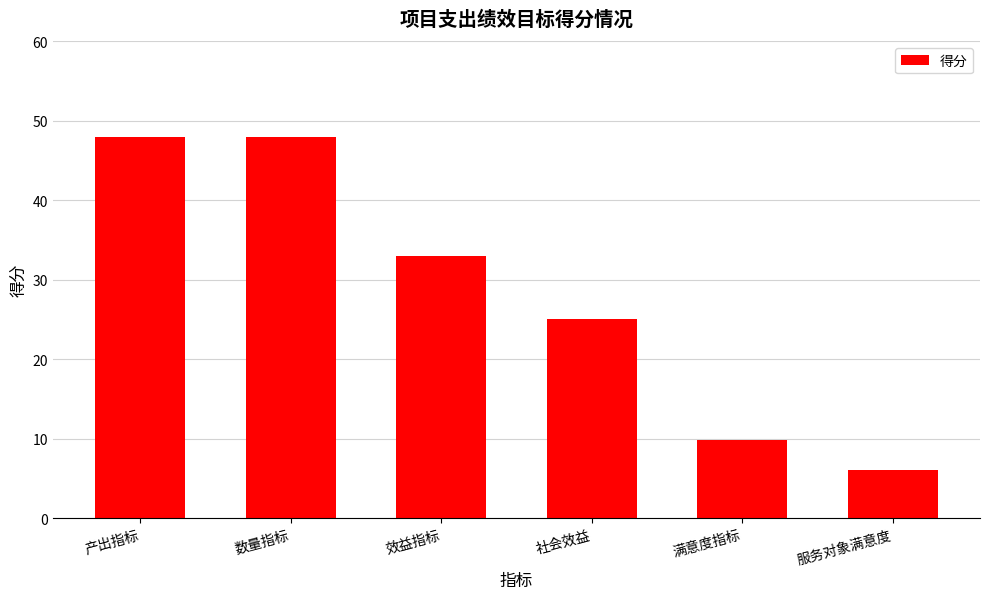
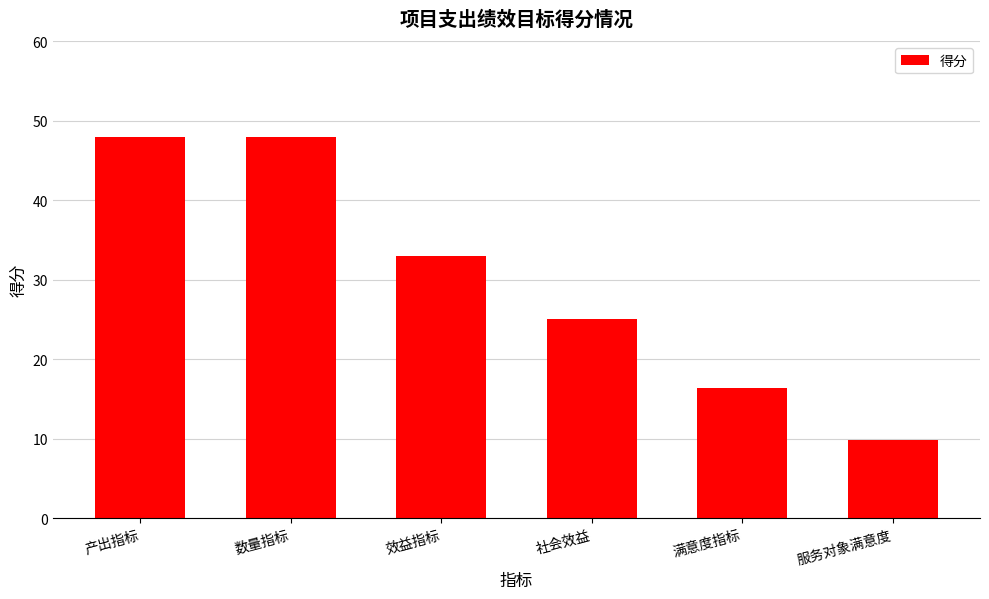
满意度指标: 10 -> 16
服务对象满意度: 6 -> 10
